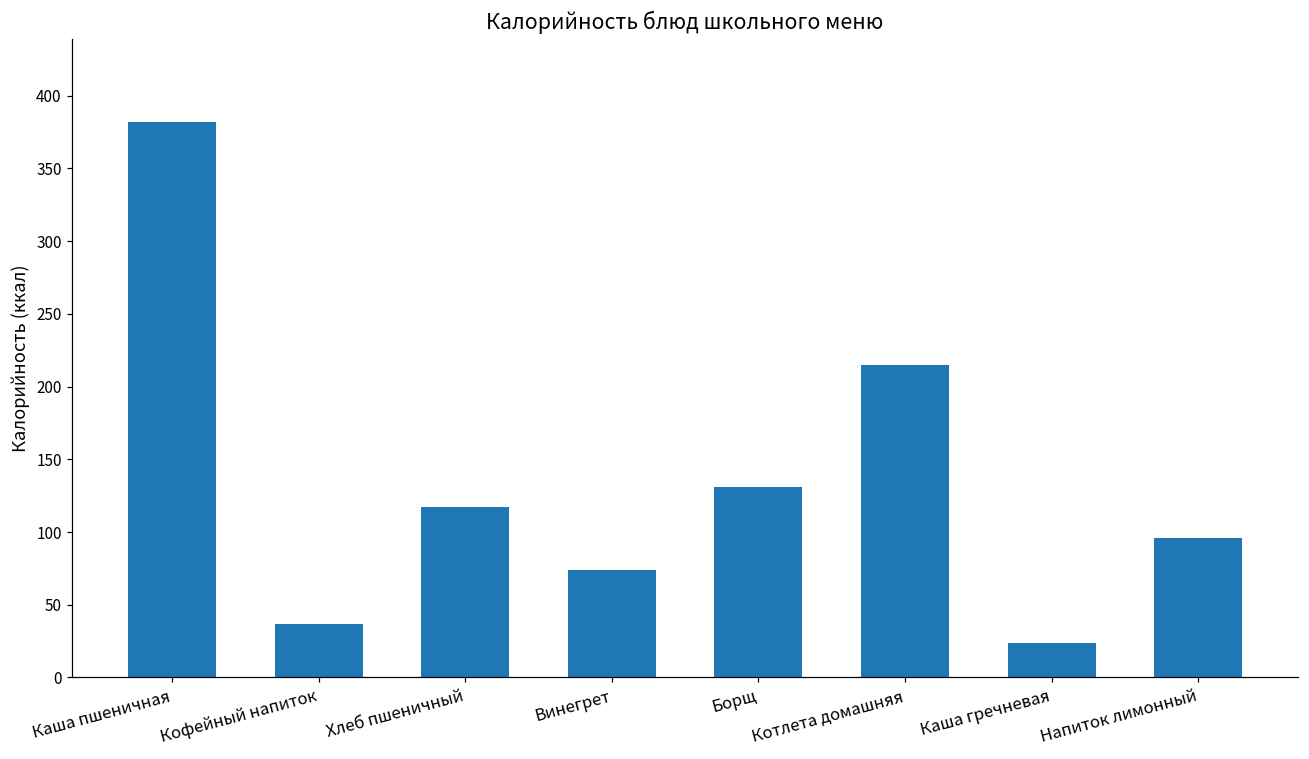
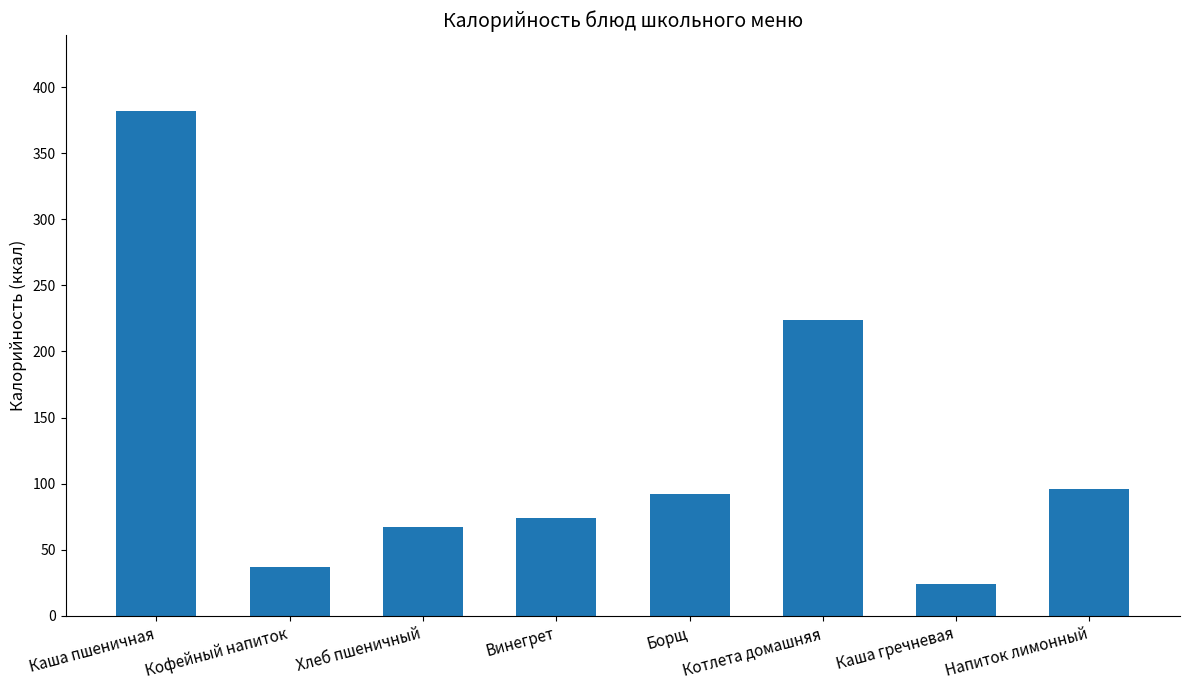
Хлеб пшеничный: 117 -> 67
Борщ: 131 -> 92
Котлета домашняя: 215 -> 224
